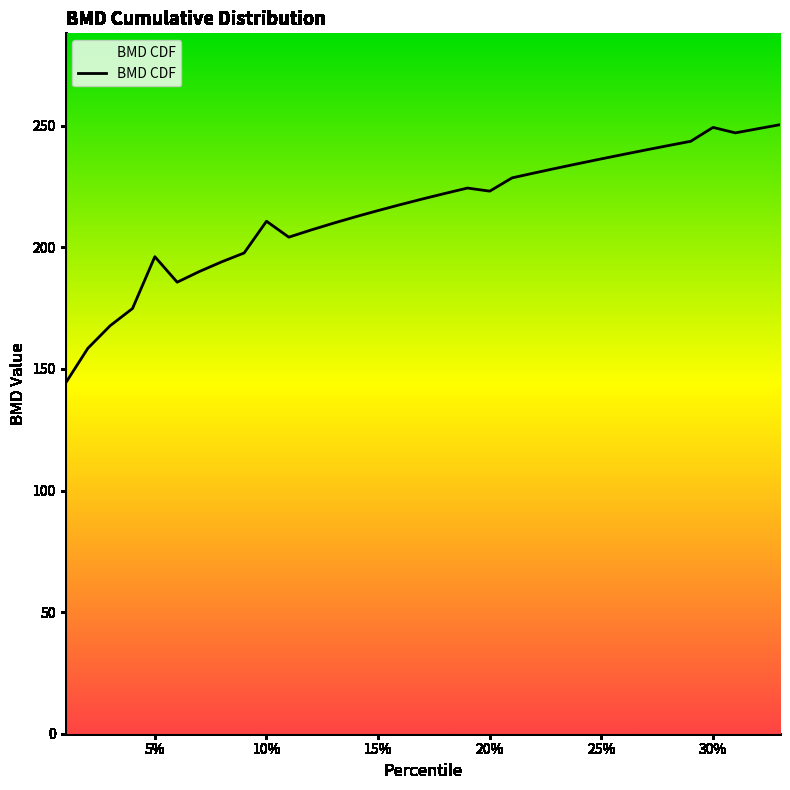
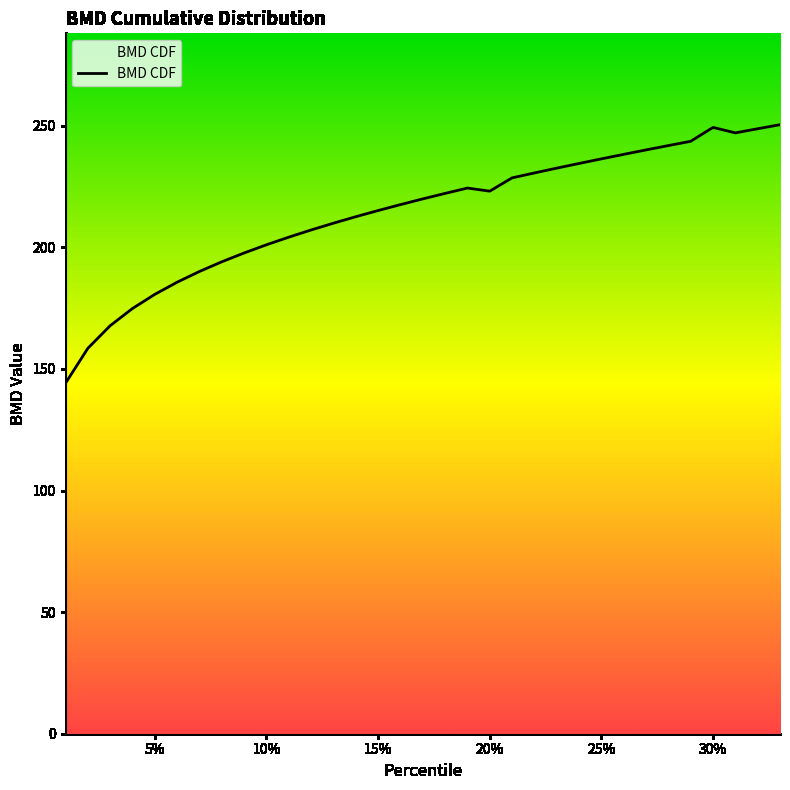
5%: 196 -> 181
10%: 211 -> 201
